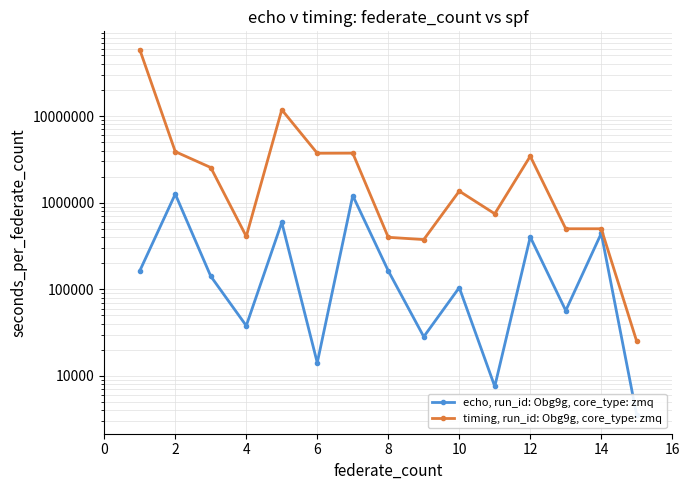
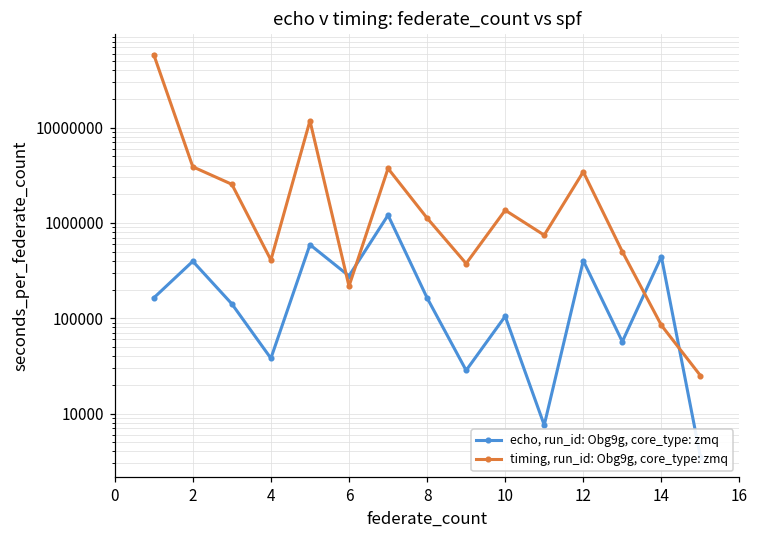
echo, run_id: Obg9g, core_type: zmq, 2: 1300000 -> 400000
echo, run_id: Obg9g, core_type: zmq, 6: 14000 -> 280000
timing, run_id: Obg9g, core_type: zmq, 6: 3700000 -> 220000
timing, run_id: Obg9g, core_type: zmq, 8: 400000 -> 1100000
timing, run_id: Obg9g, core_type: zmq, 14: 500000 -> 80000
